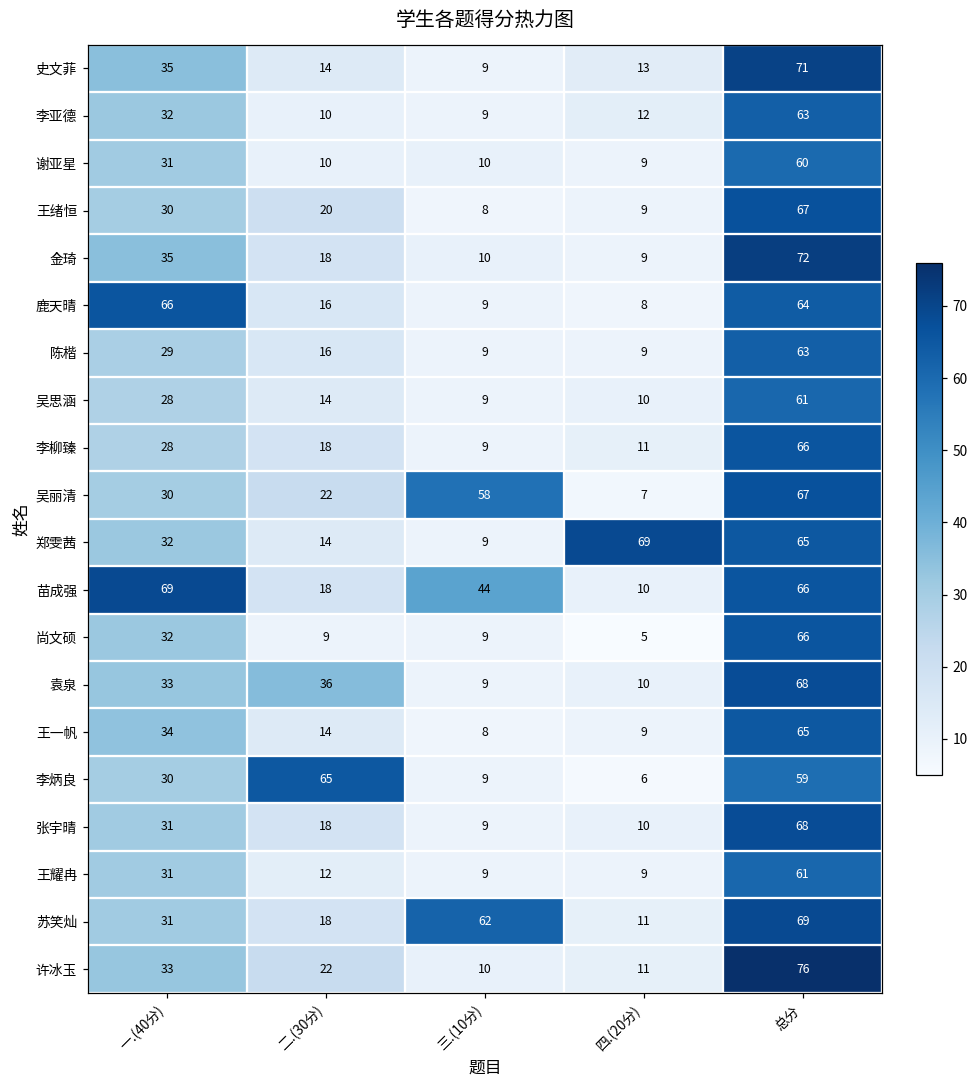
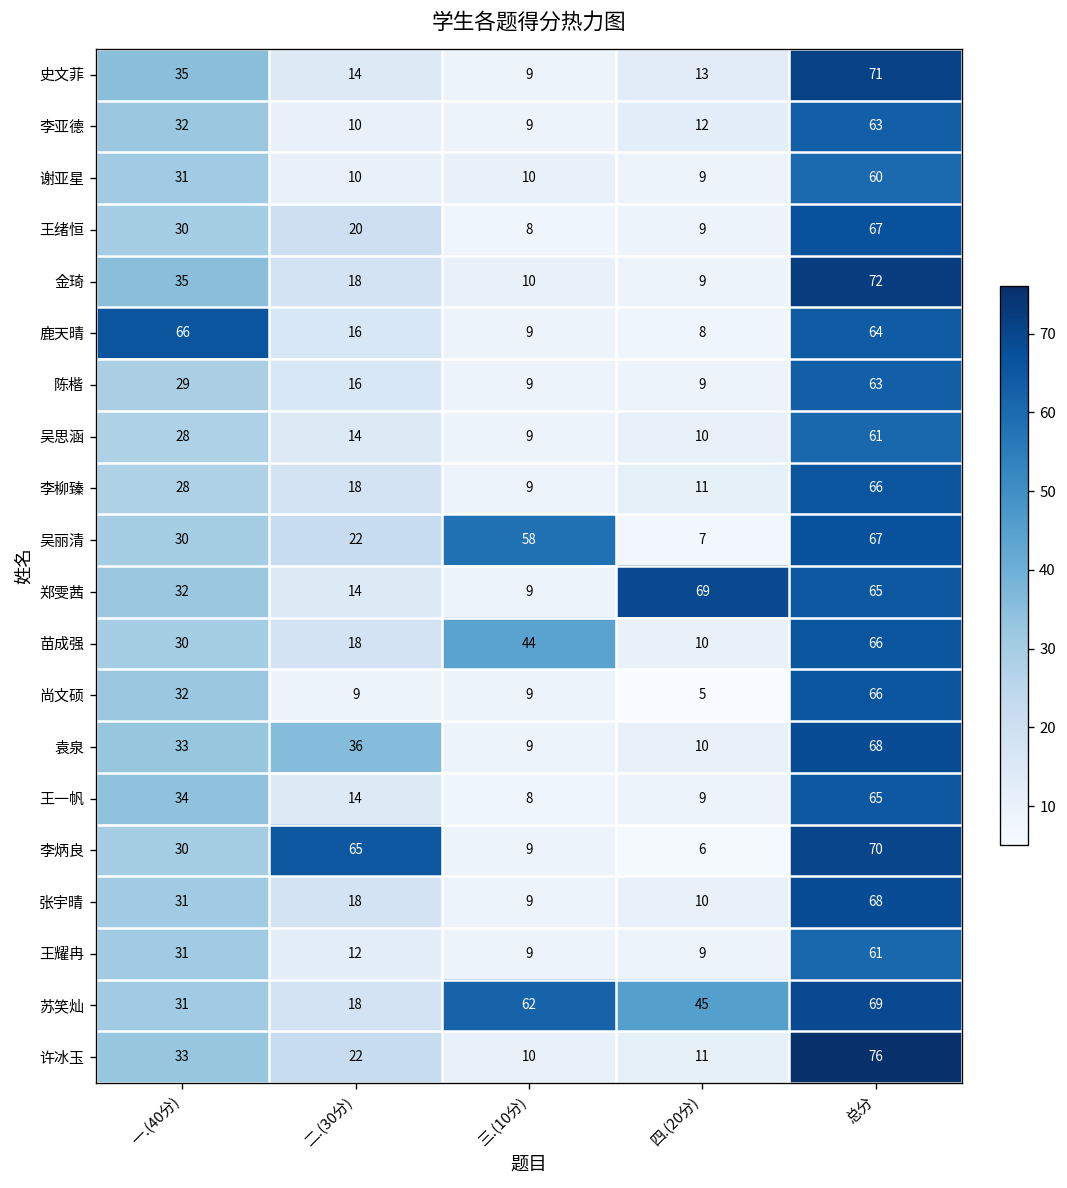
苗成强, 一.(40分): 69 -> 30
李炳良, 总分: 59 -> 70
苏笑灿, 四.(20分): 11 -> 45
